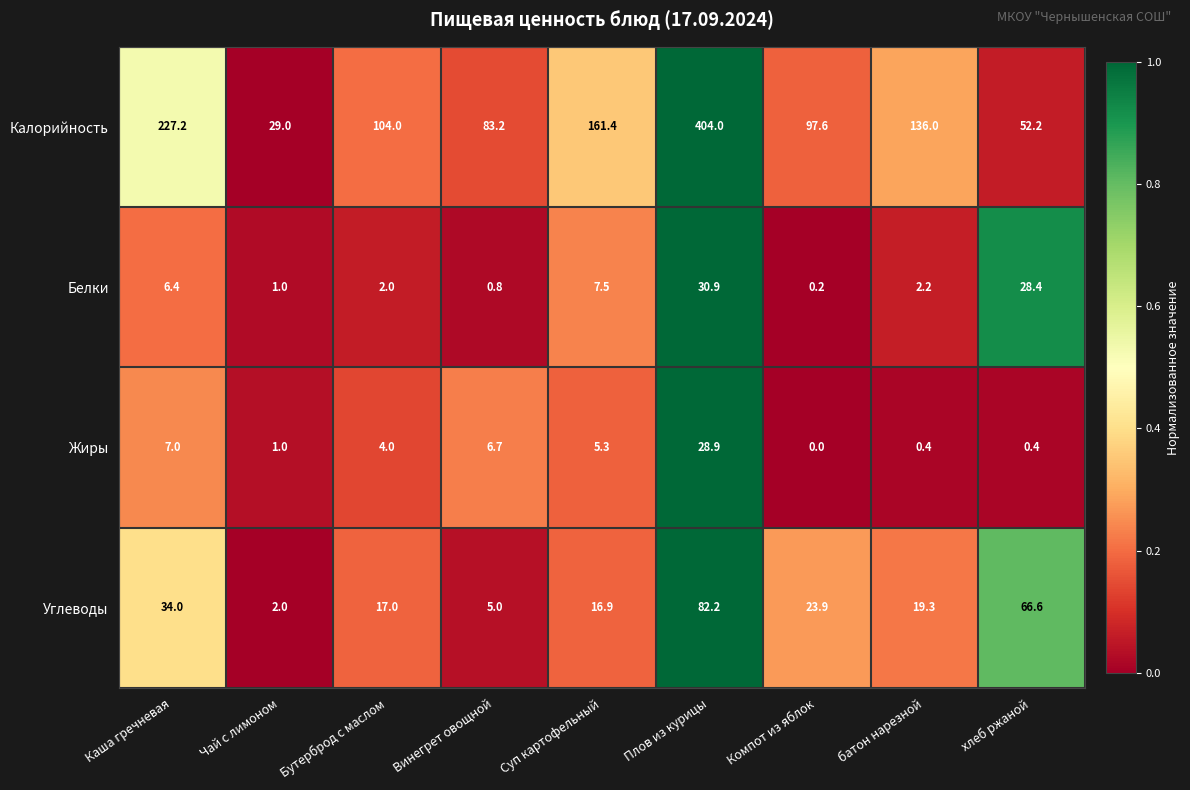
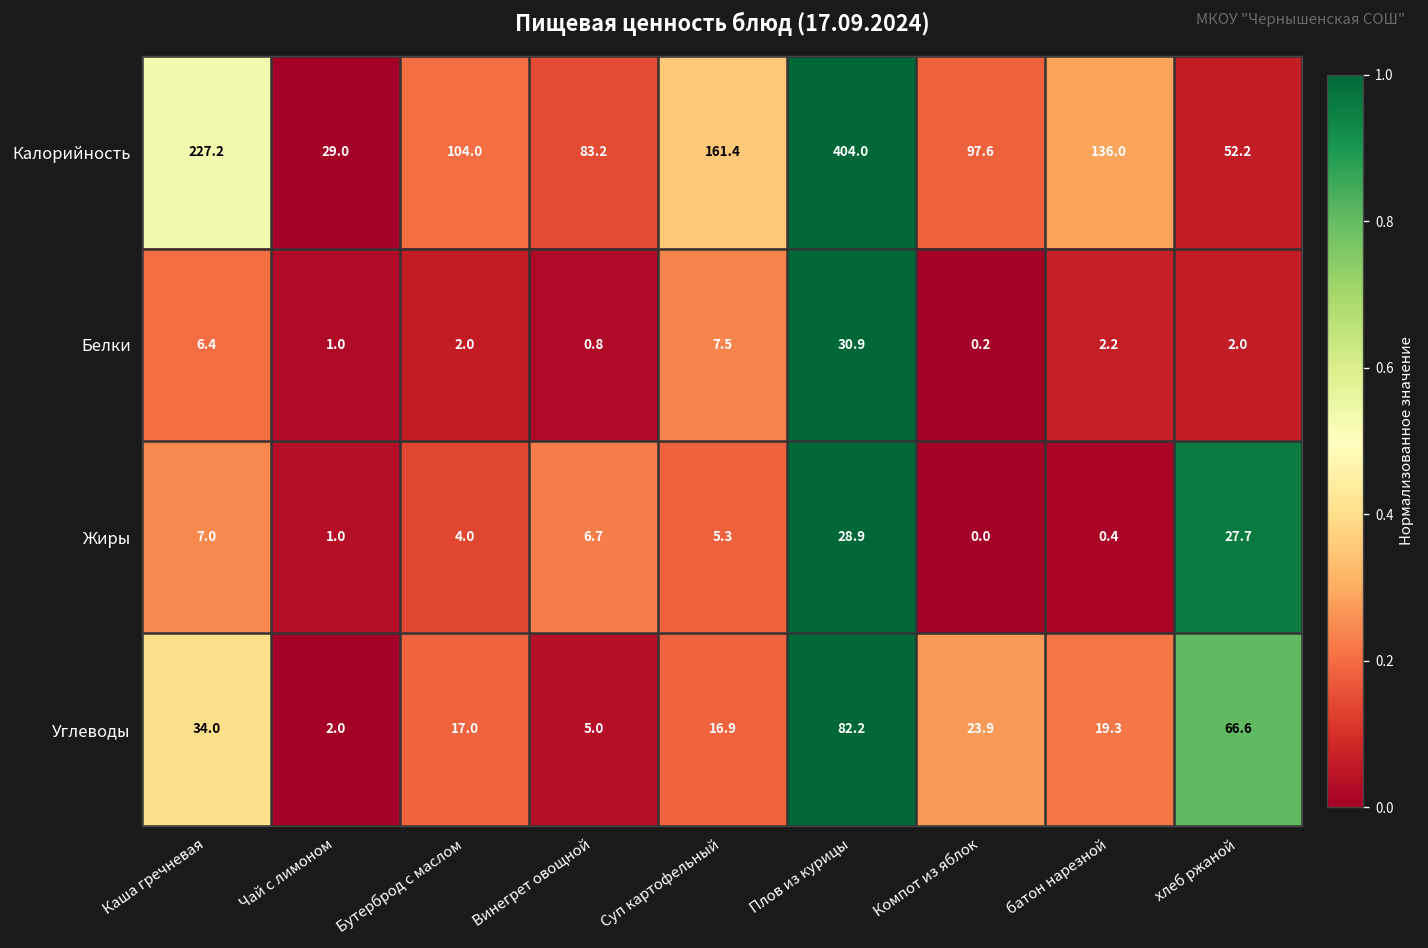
Белки, хлеб ржаной: 28.4 -> 2.0
Жиры, хлеб ржаной: 0.4 -> 27.7
